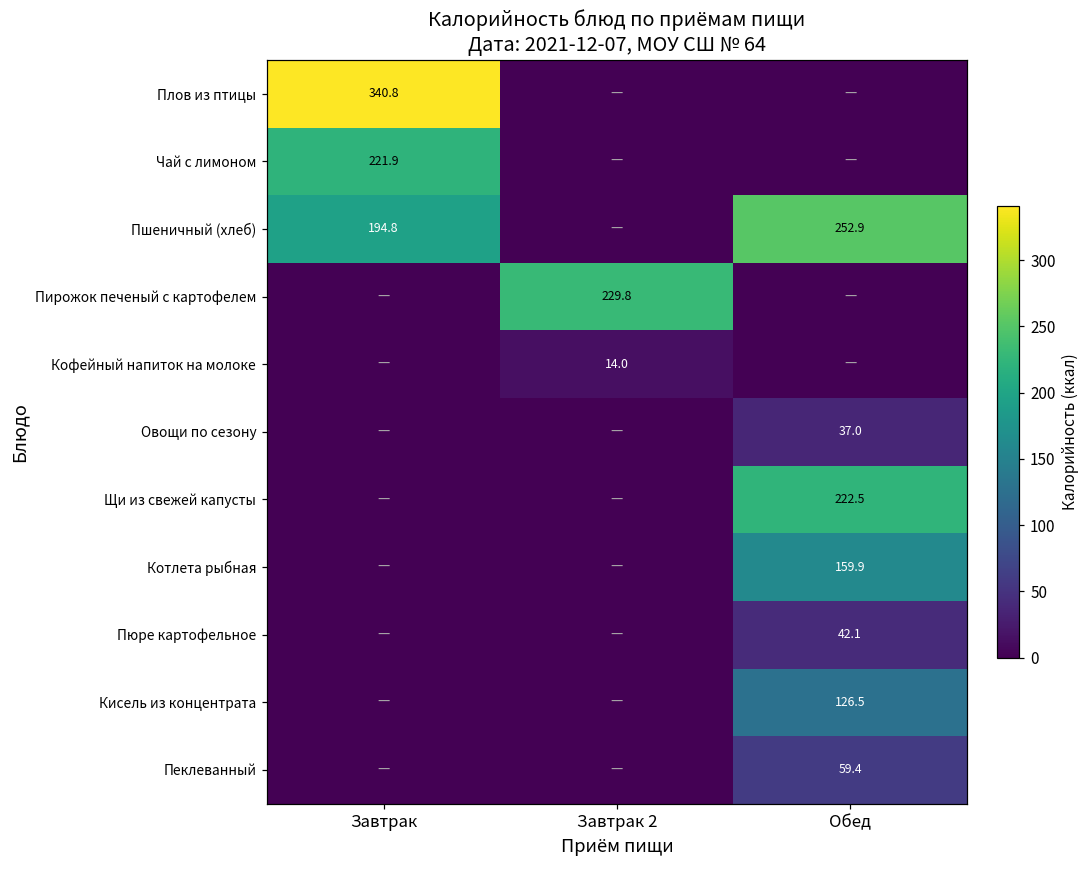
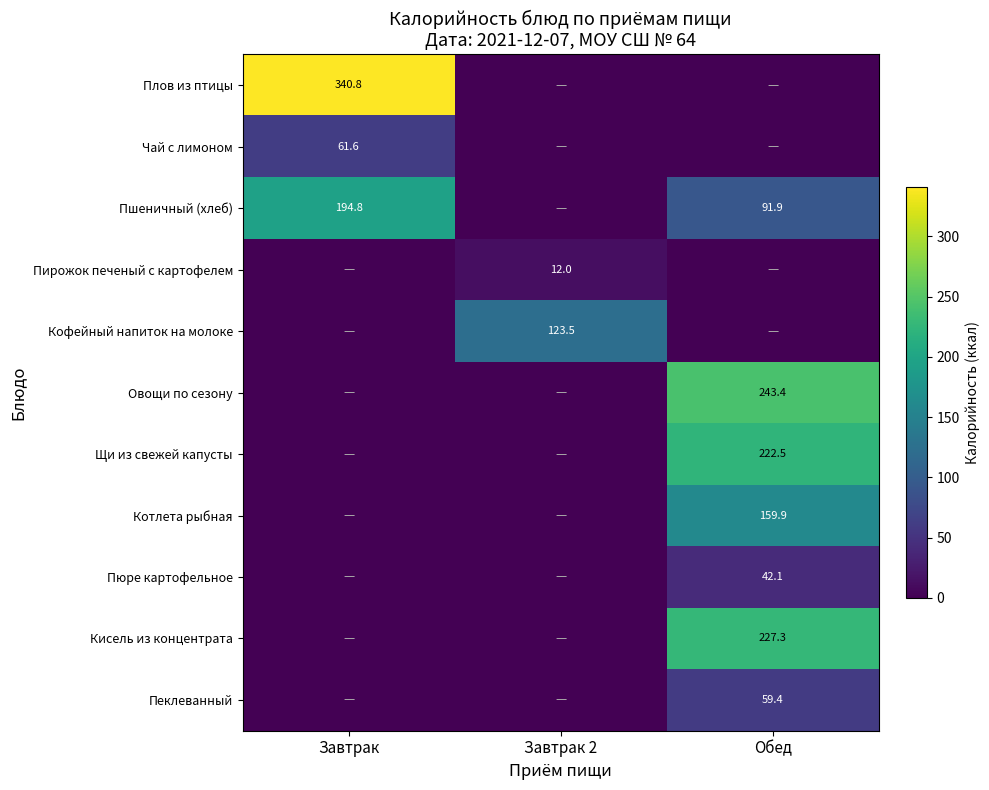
Чай с лимоном, Завтрак: 221.9 -> 61.6
Пшеничный (хлеб), Обед: 252.9 -> 91.9
Пирожок печеный с картофелем, Завтрак 2: 229.8 -> 12.0
Кофейный напиток на молоке, Завтрак 2: 14.0 -> 123.5
Овощи по сезону, Обед: 37.0 -> 243.4
Кисель из концентрата, Обед: 126.5 -> 227.3
